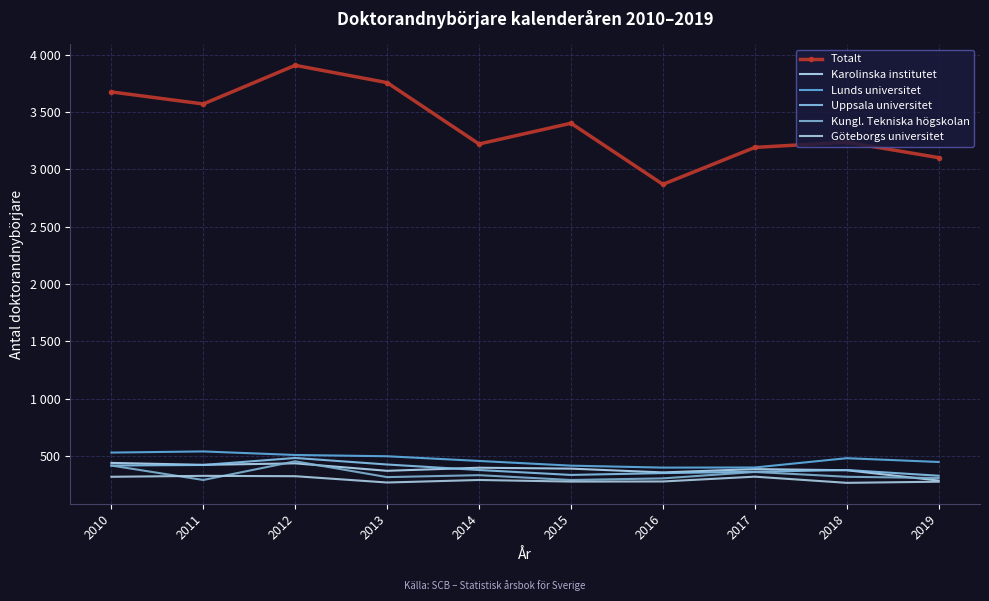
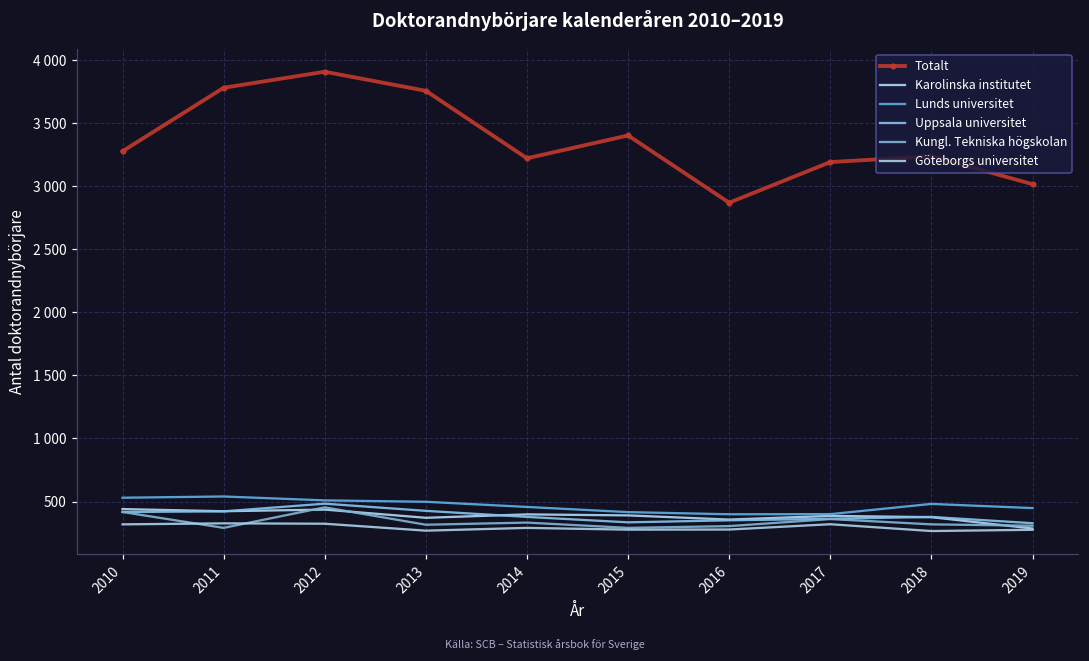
Totalt, 2010: 3680 -> 3280
Totalt, 2011: 3570 -> 3780
Totalt, 2019: 3100 -> 3020
